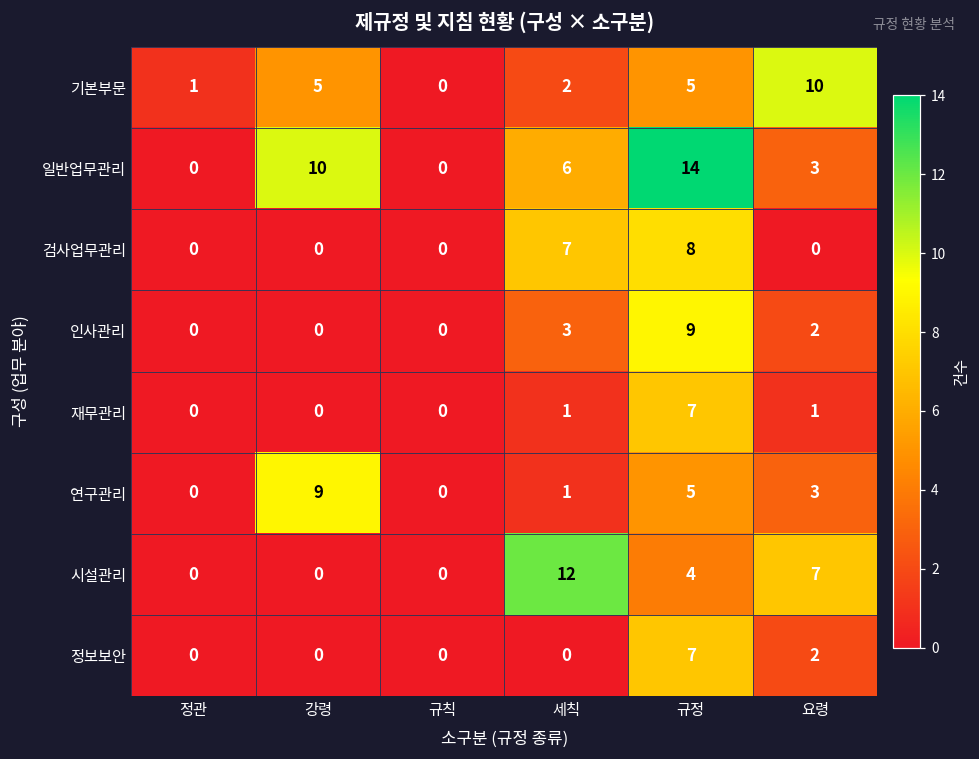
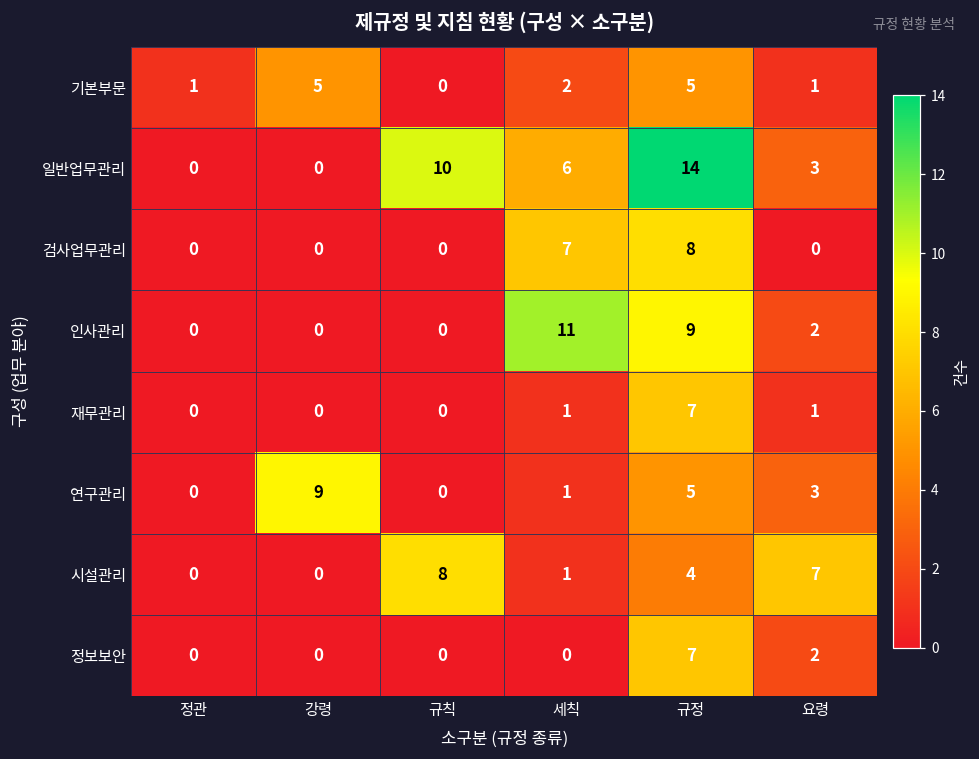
기본부문, 요령: 10 -> 1
일반업무관리, 강령: 10 -> 0
일반업무관리, 규칙: 0 -> 10
인사관리, 세칙: 3 -> 11
시설관리, 규칙: 0 -> 8
시설관리, 세칙: 12 -> 1
